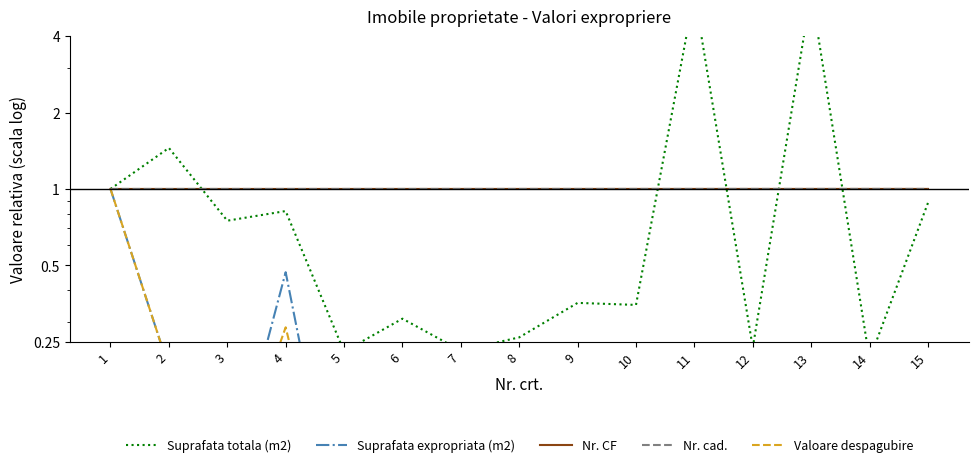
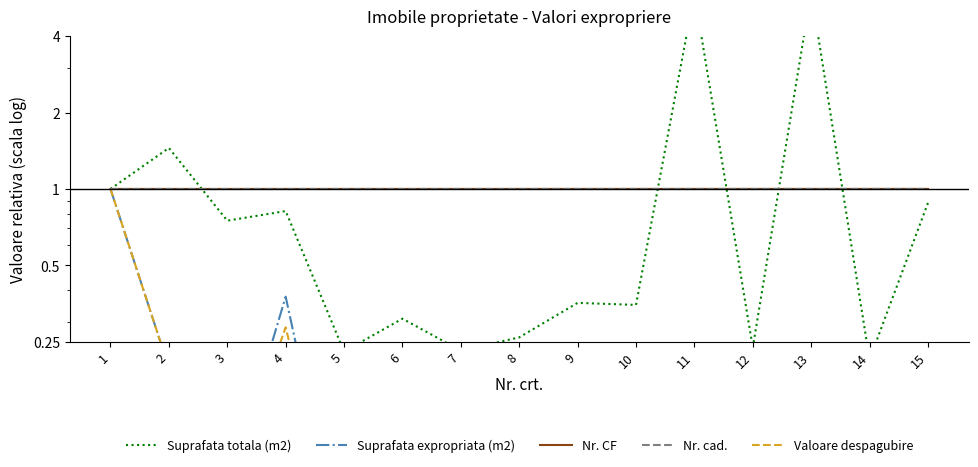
Suprafata expropriata (m2), 4: 0.47 -> 0.38
